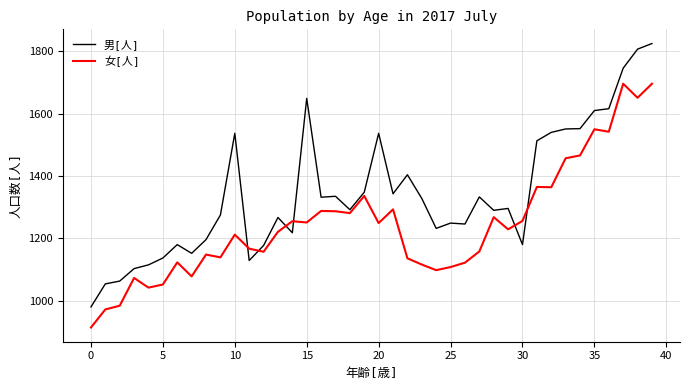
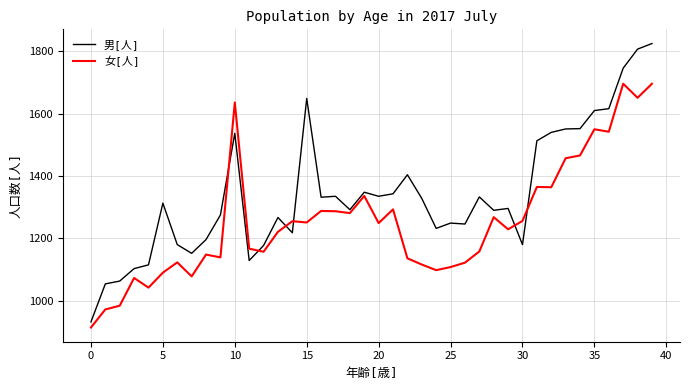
男[人], 0: 980 -> 930
男[人], 5: 1140 -> 1310
女[人], 5: 1050 -> 1090
女[人], 10: 1210 -> 1640
男[人], 20: 1540 -> 1340
